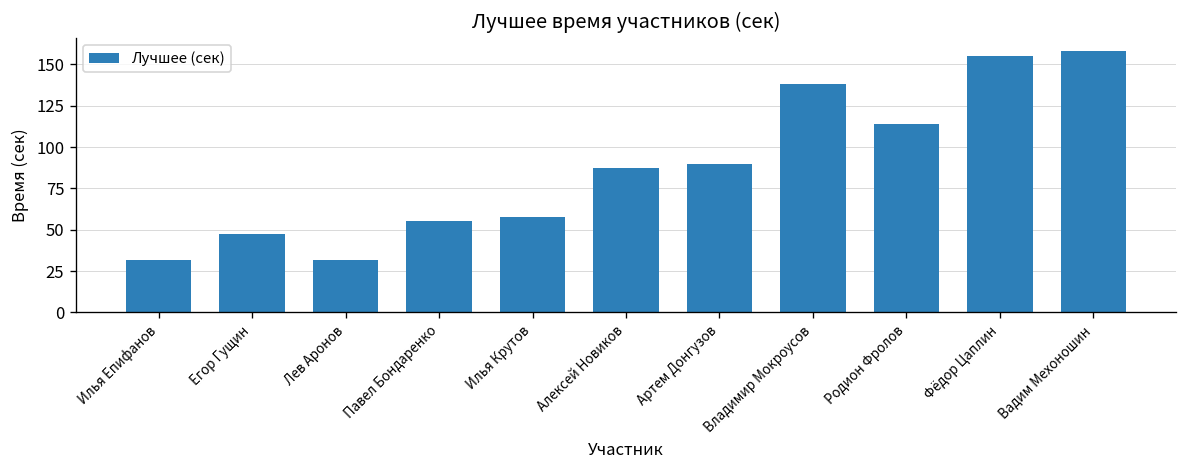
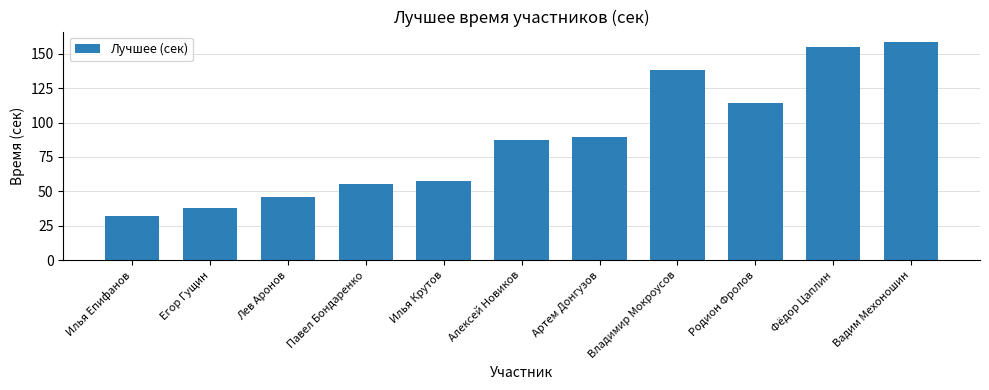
Егор Гущин: 47 -> 38
Лев Аронов: 32 -> 46
